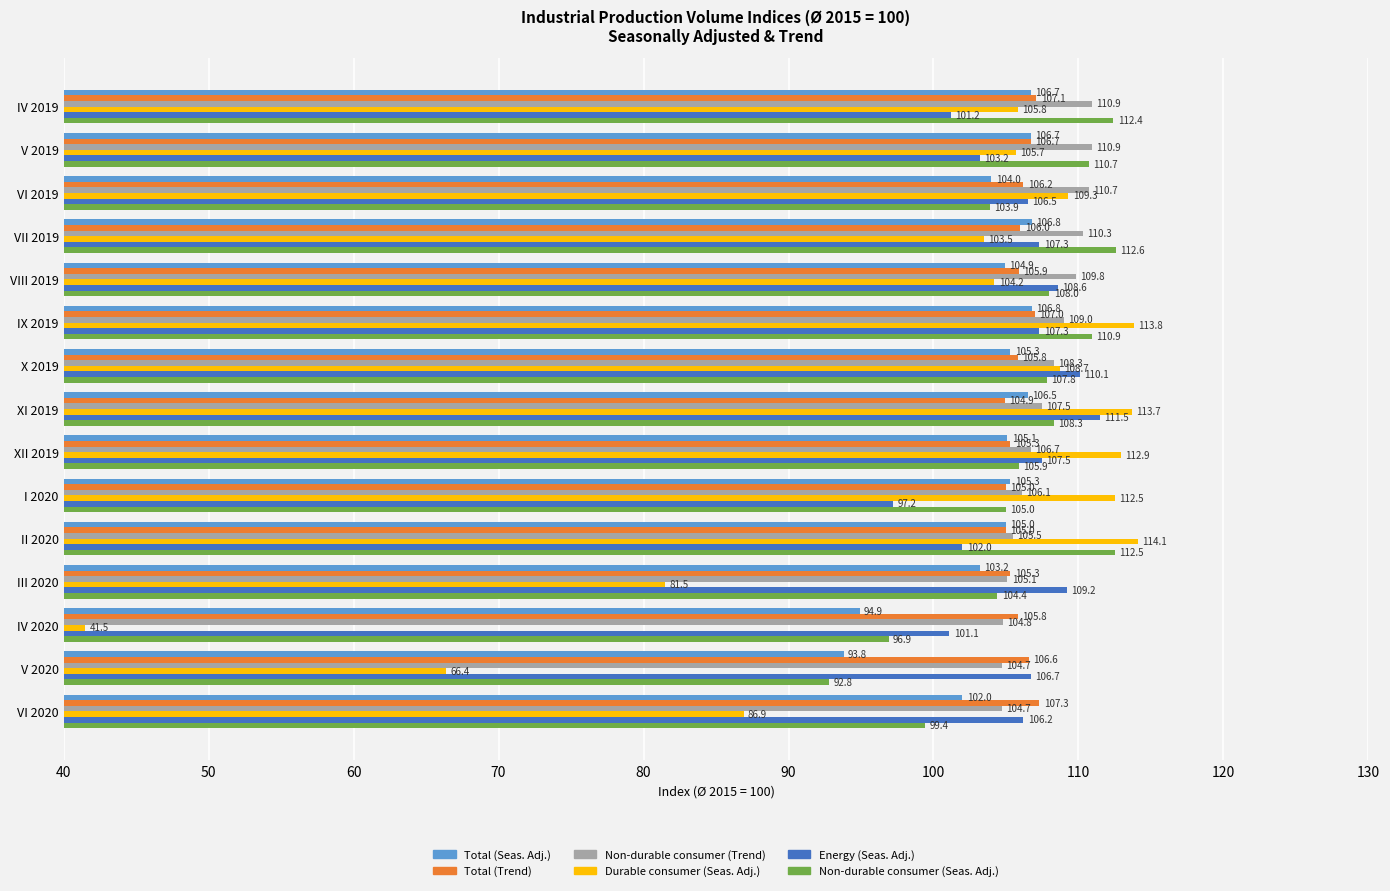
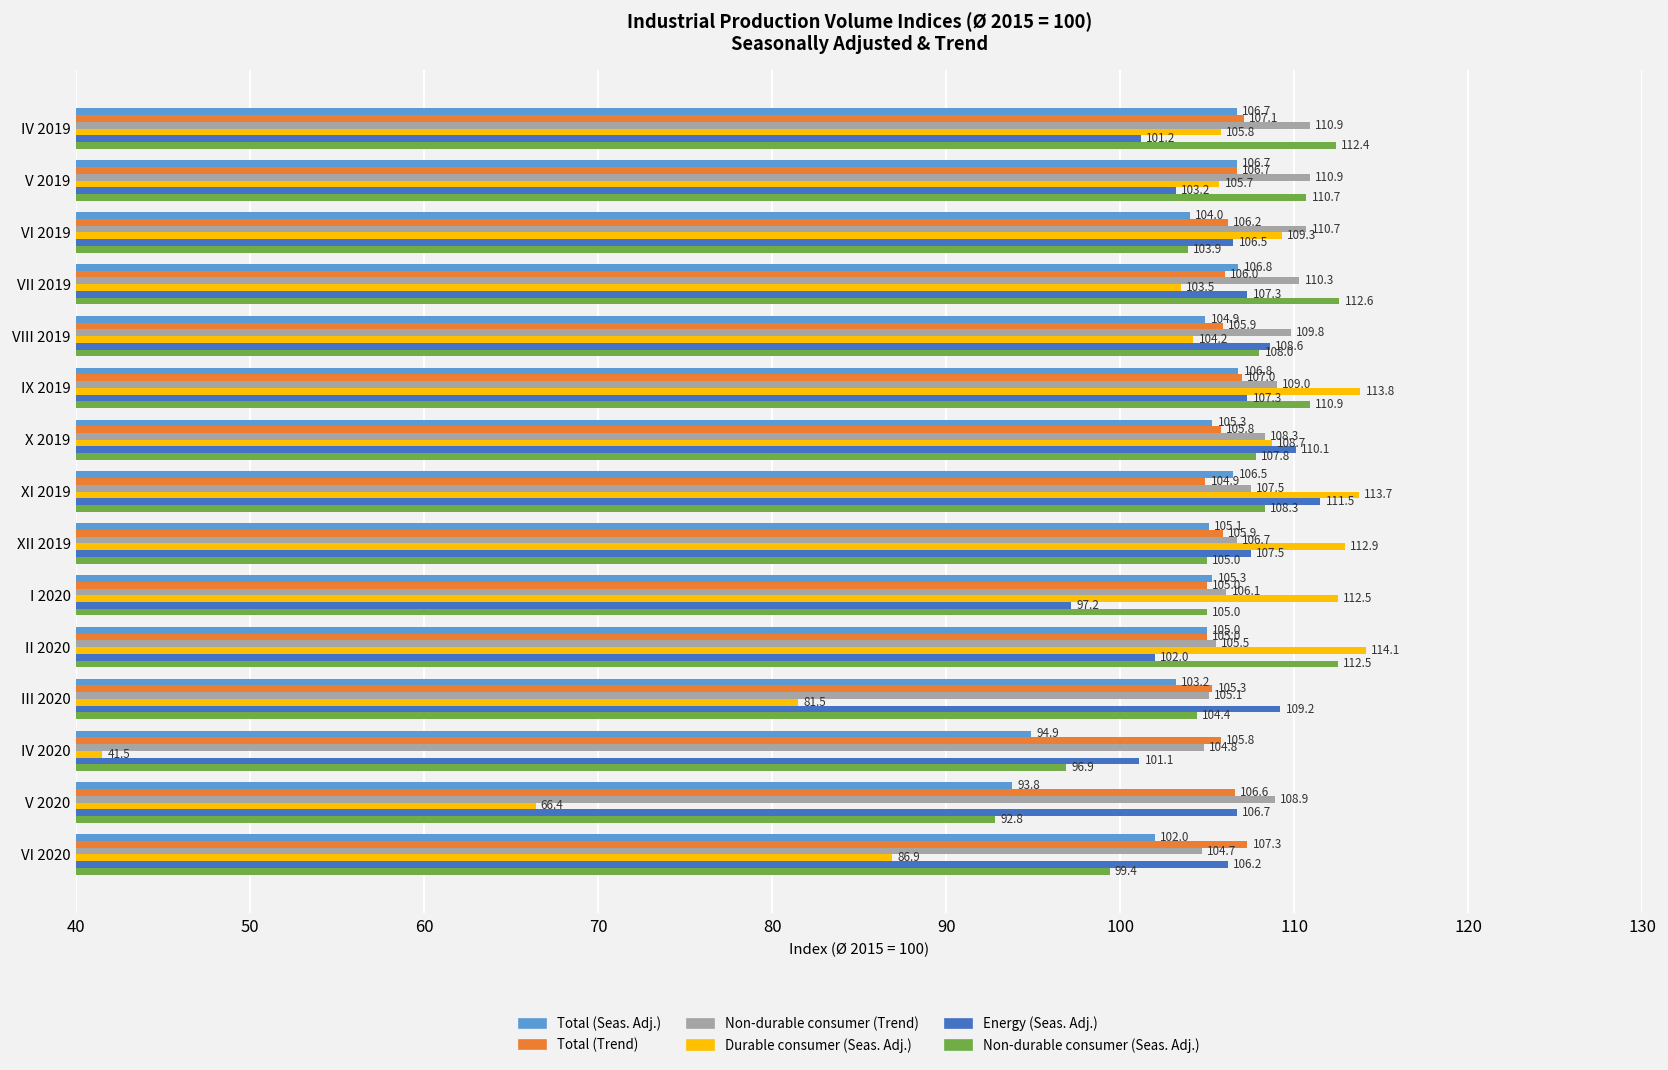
Total (Trend), XII 2019: 105.3 -> 105.9
Non-durable consumer (Seas. Adj.), XII 2019: 105.9 -> 105.0
Non-durable consumer (Trend), V 2020: 104.7 -> 108.9
